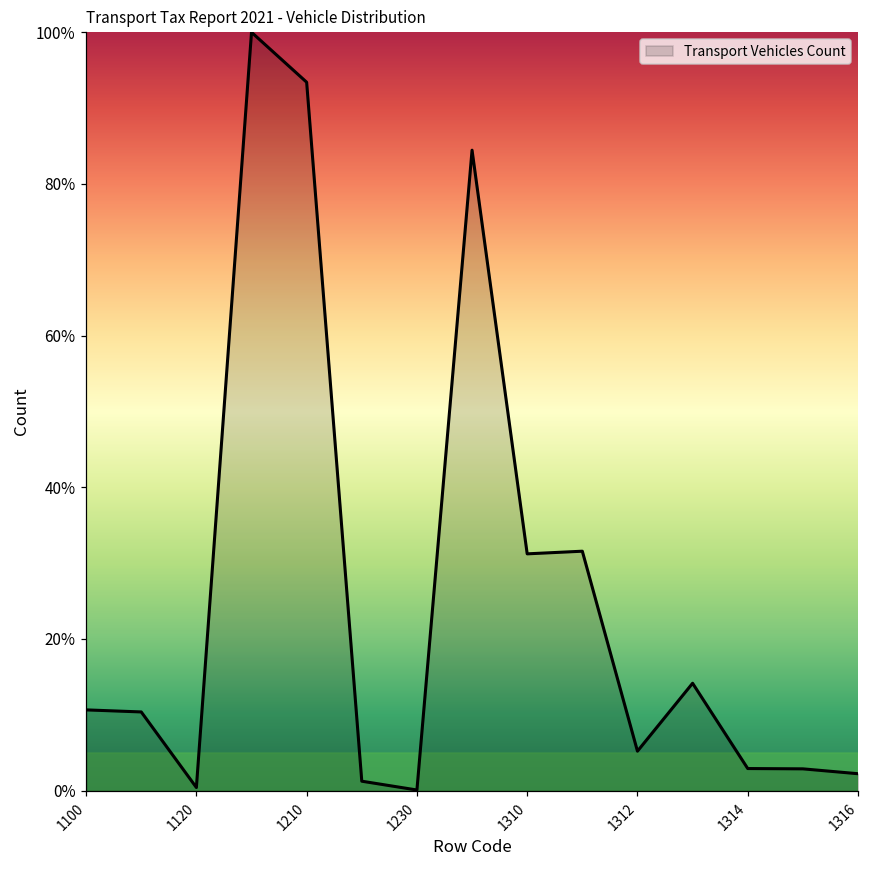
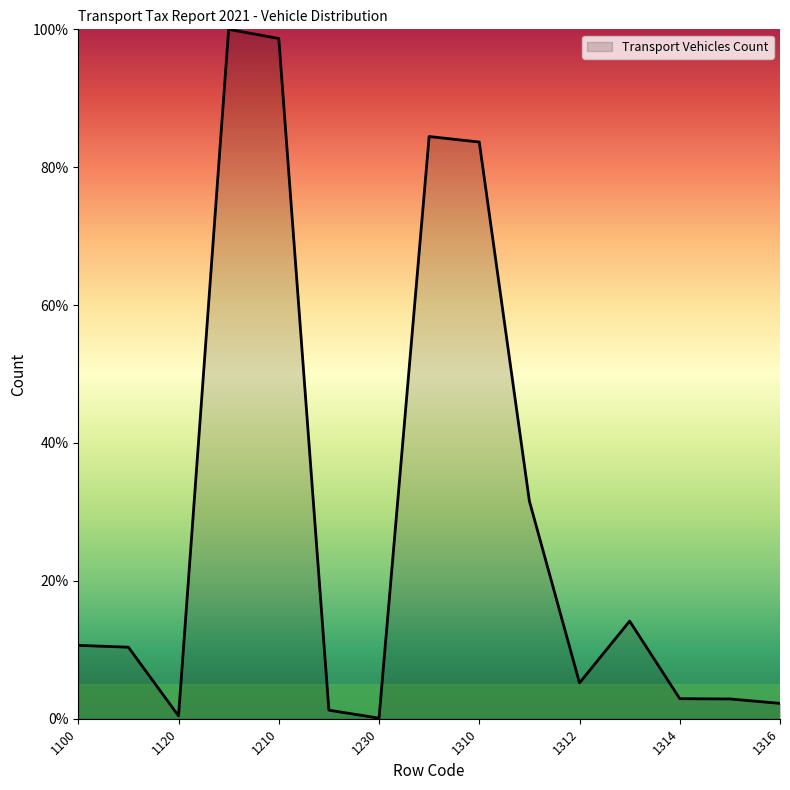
1210: 93% -> 99%
1310: 31% -> 84%
